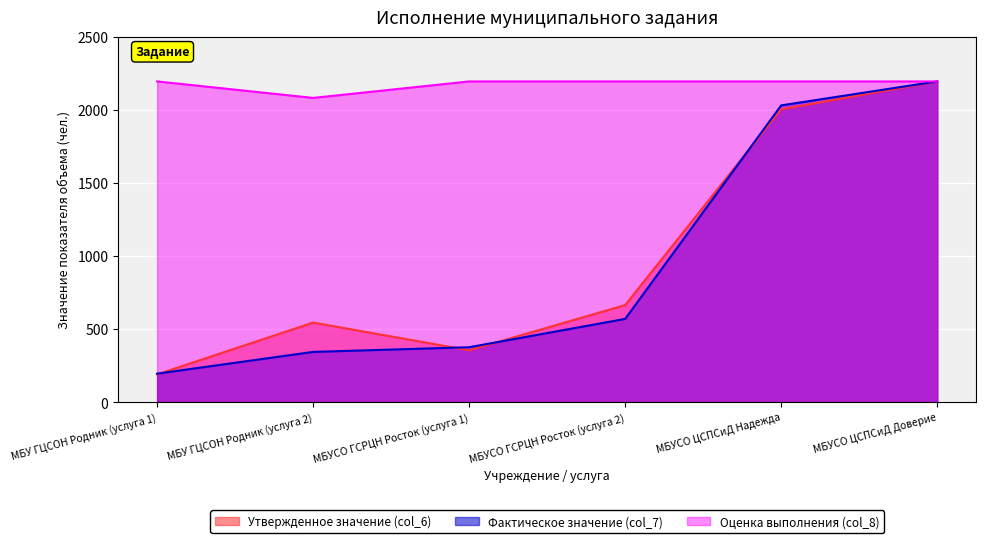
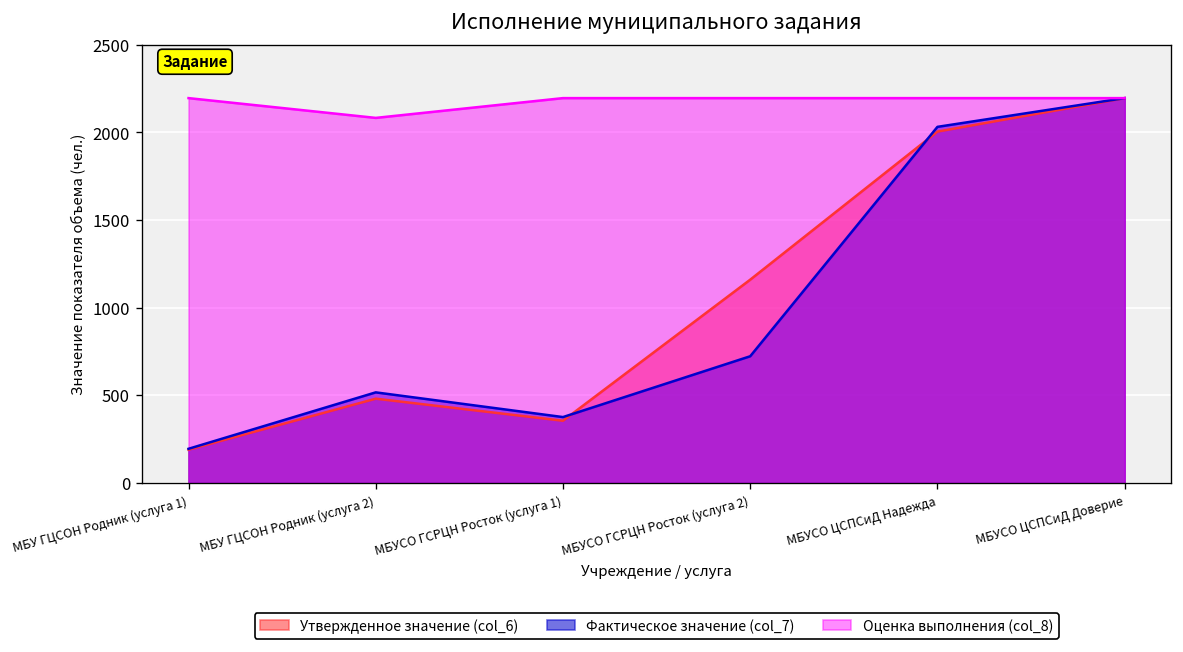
Утвержденное значение (col_6), МБУ ГЦСОН Родник (услуга 2): 550 -> 480
Фактическое значение (col_7), МБУ ГЦСОН Родник (услуга 2): 340 -> 520
Утвержденное значение (col_6), МБУСО ГСРЦН Росток (услуга 2): 670 -> 1160
Фактическое значение (col_7), МБУСО ГСРЦН Росток (услуга 2): 570 -> 720
